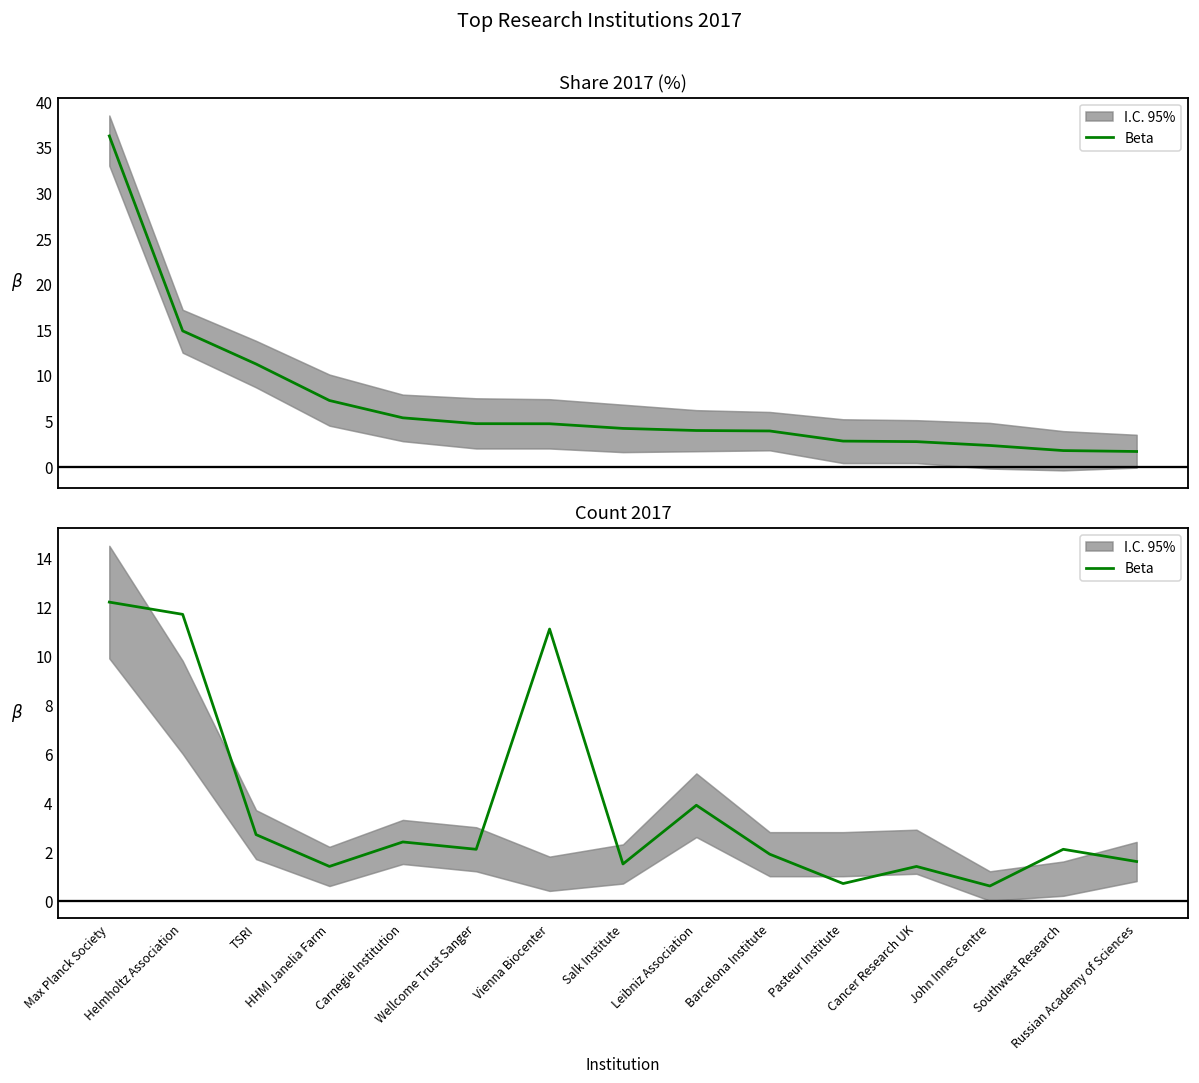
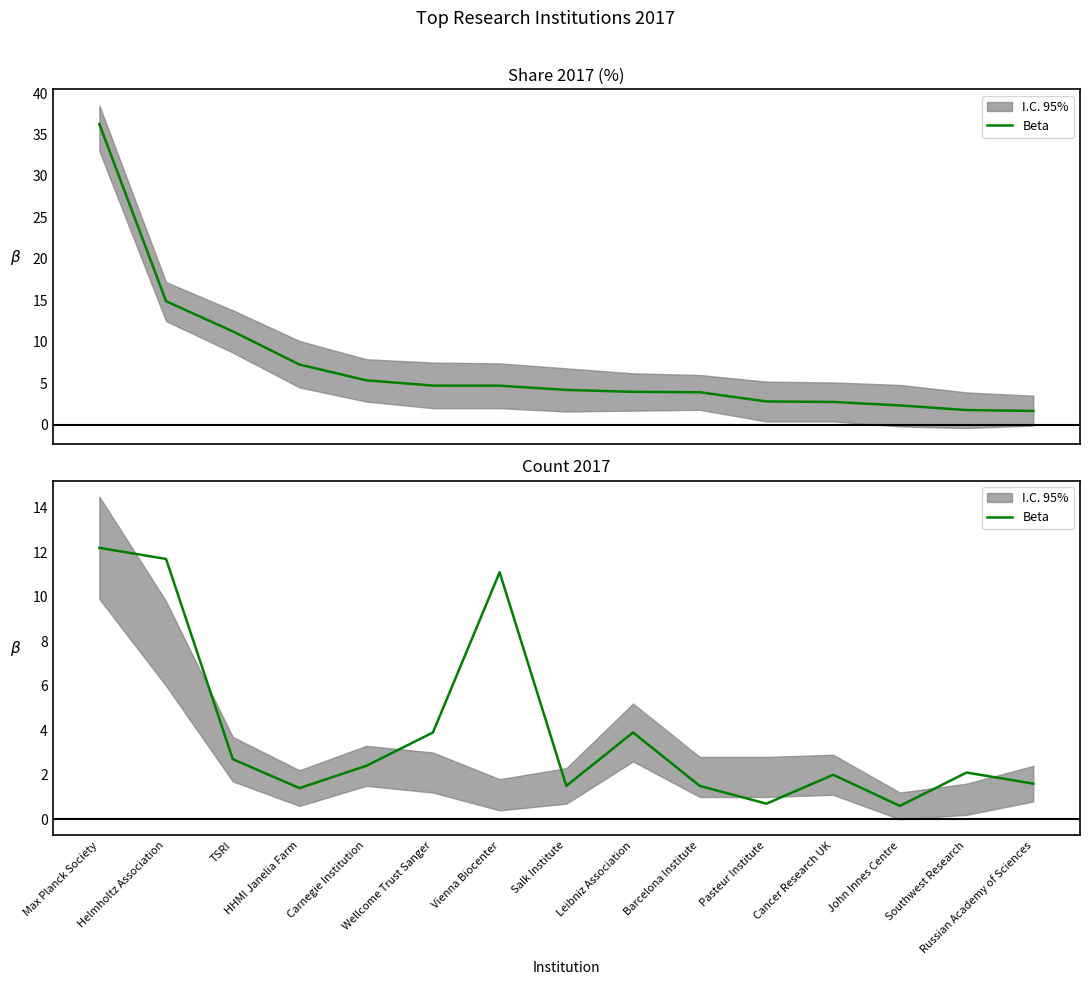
Count 2017, Beta, Wellcome Trust Sanger: 2.1 -> 3.9
Count 2017, Beta, Barcelona Institute: 1.9 -> 1.5
Count 2017, Beta, Cancer Research UK: 1.4 -> 2.0
